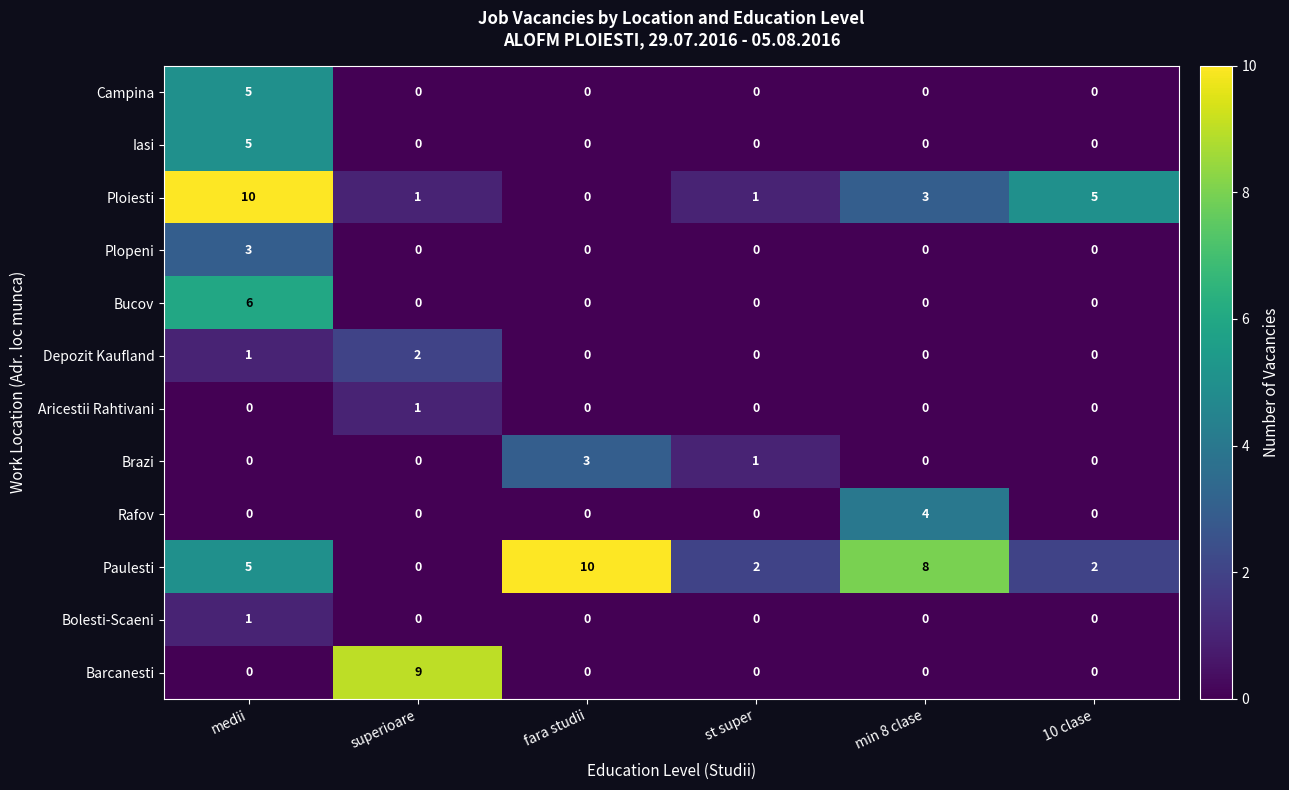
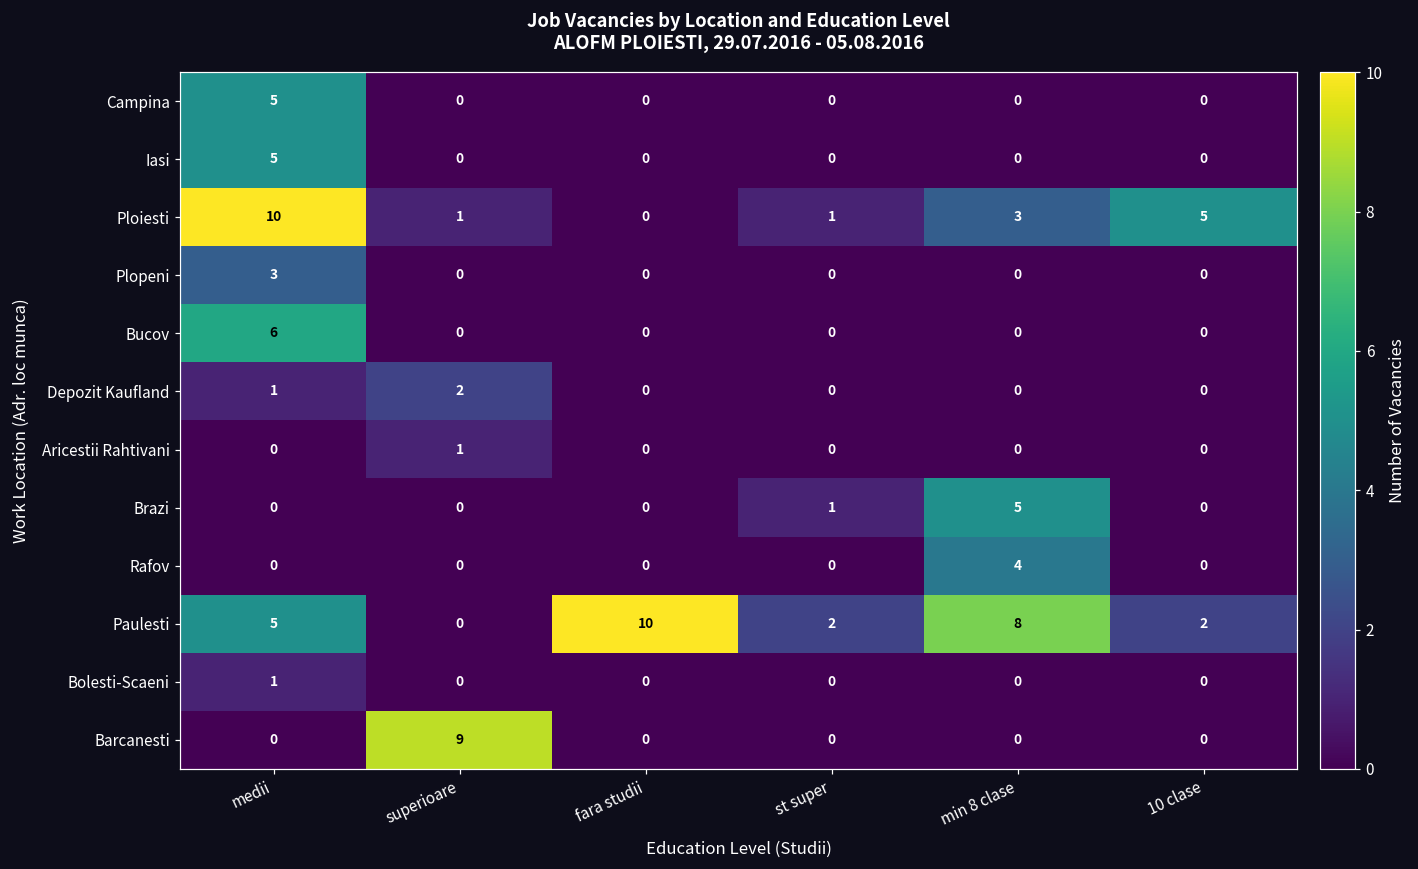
Brazi, fara studii: 3 -> 0
Brazi, min 8 clase: 0 -> 5
